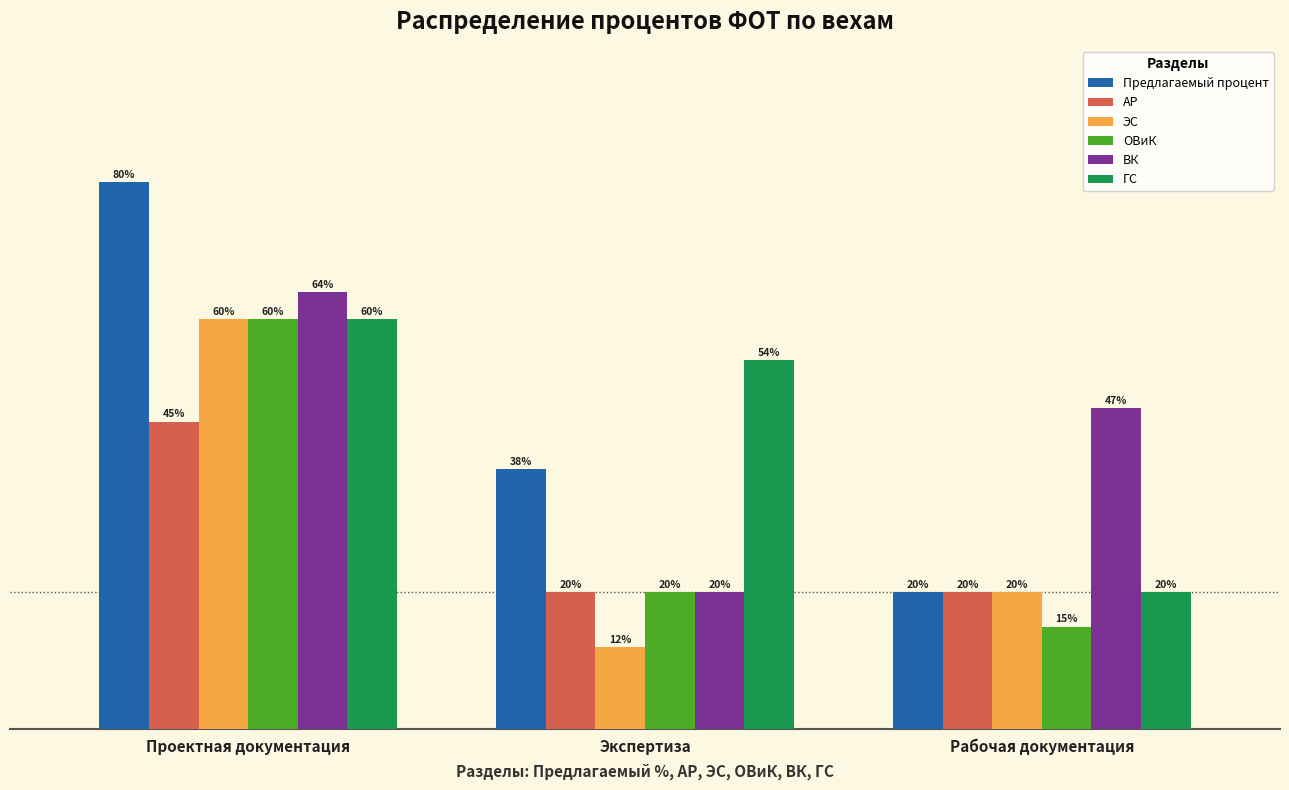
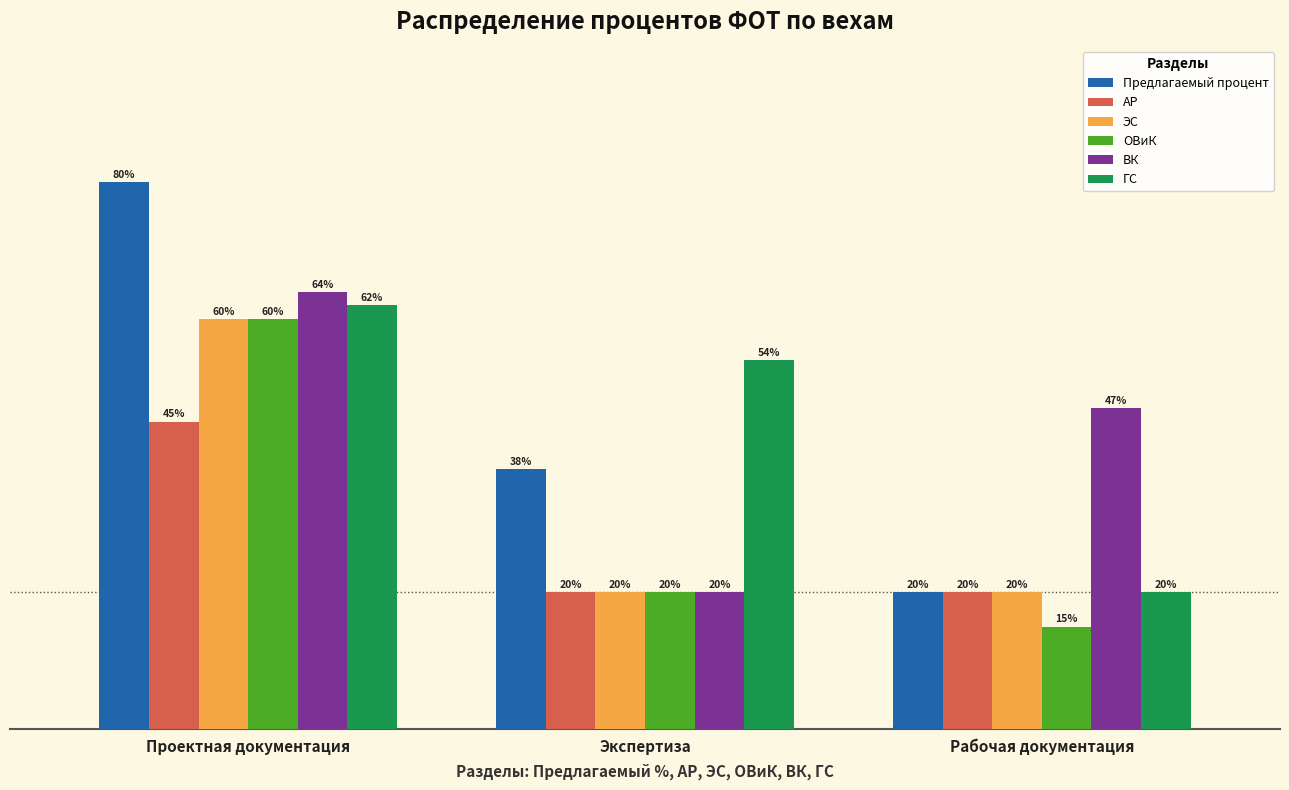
ГС, Проектная документация: 60% -> 62%
ЭС, Экспертиза: 12% -> 20%
